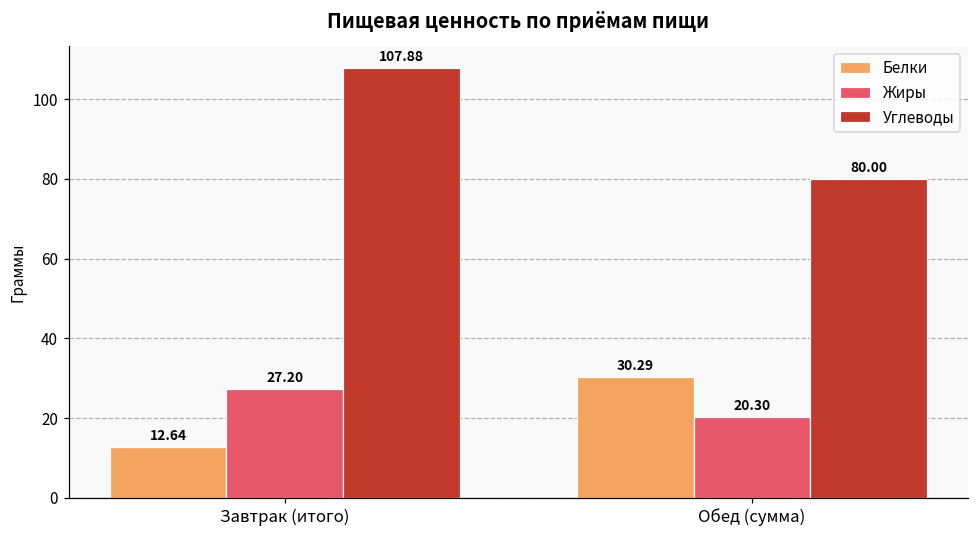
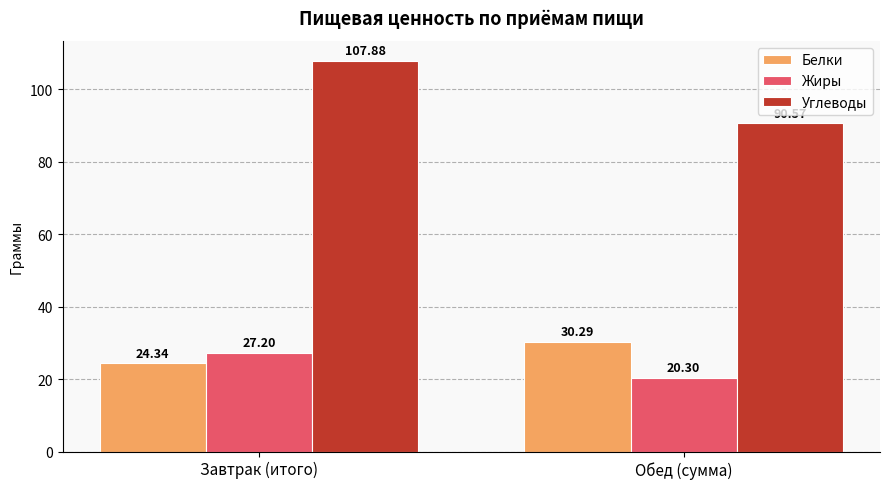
Белки, Завтрак (итого): 12.64 -> 24.34
Углеводы, Обед (сумма): 80 -> 91
